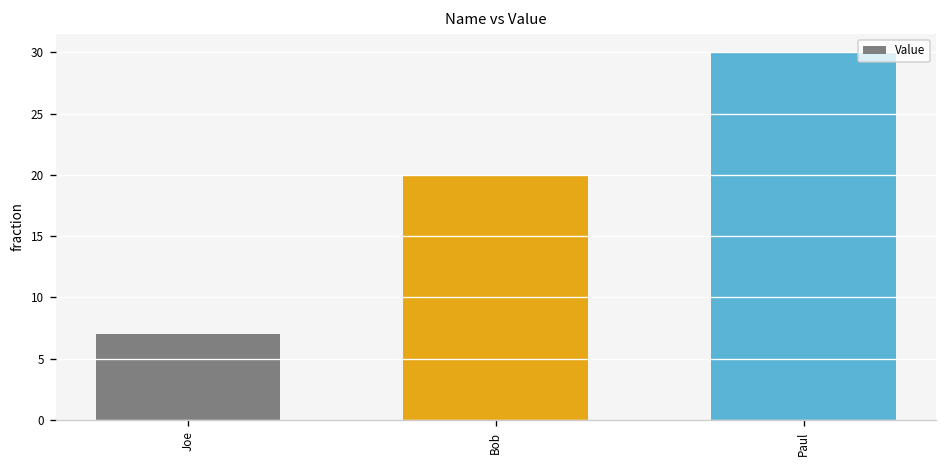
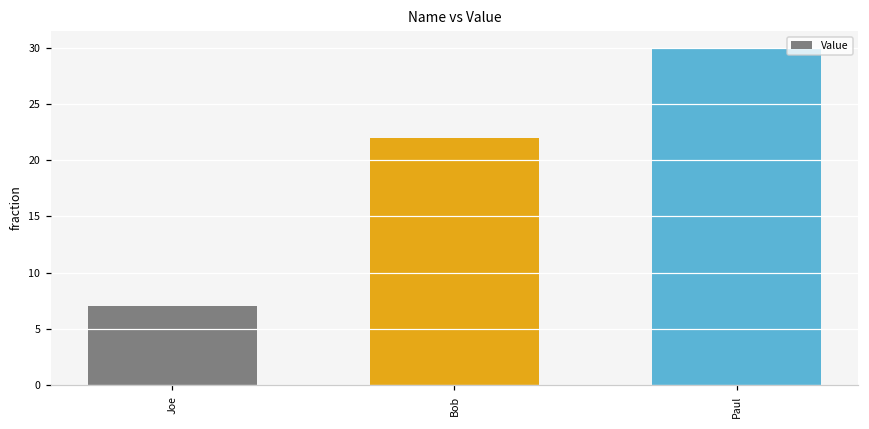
Bob: 20 -> 22
